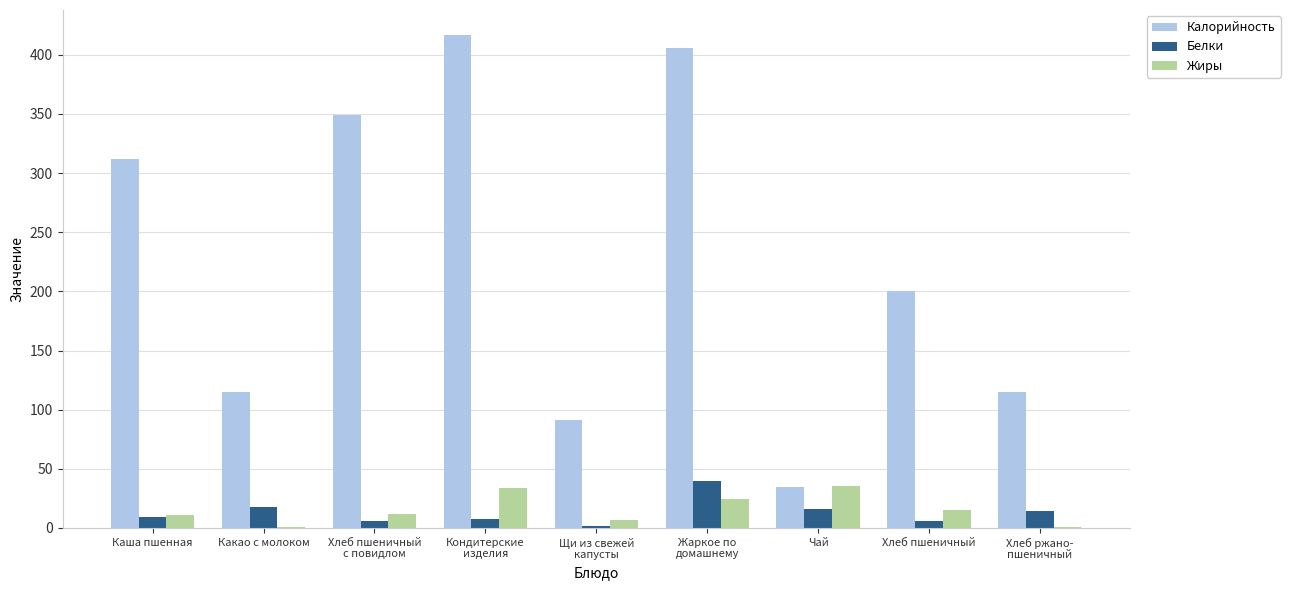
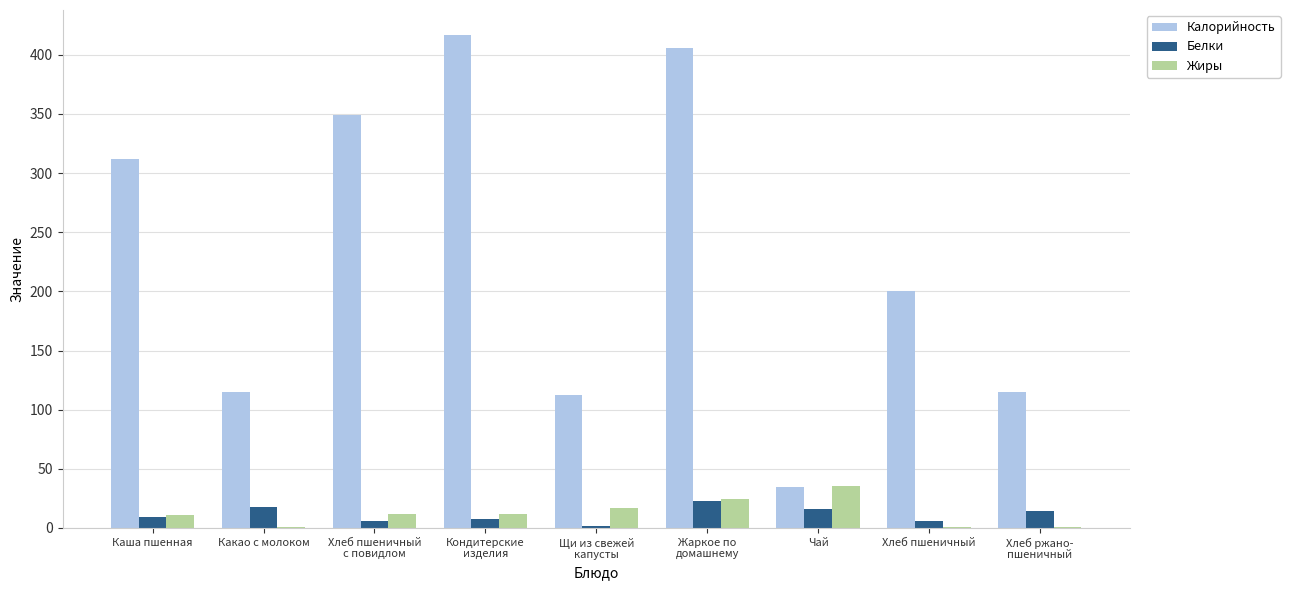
Жиры, Кондитерские изделия: 34 -> 12
Калорийность, Щи из свежей капусты: 91 -> 112
Жиры, Щи из свежей капусты: 7 -> 17
Белки, Жаркое по домашнему: 39 -> 23
Жиры, Хлеб пшеничный: 16 -> 1
